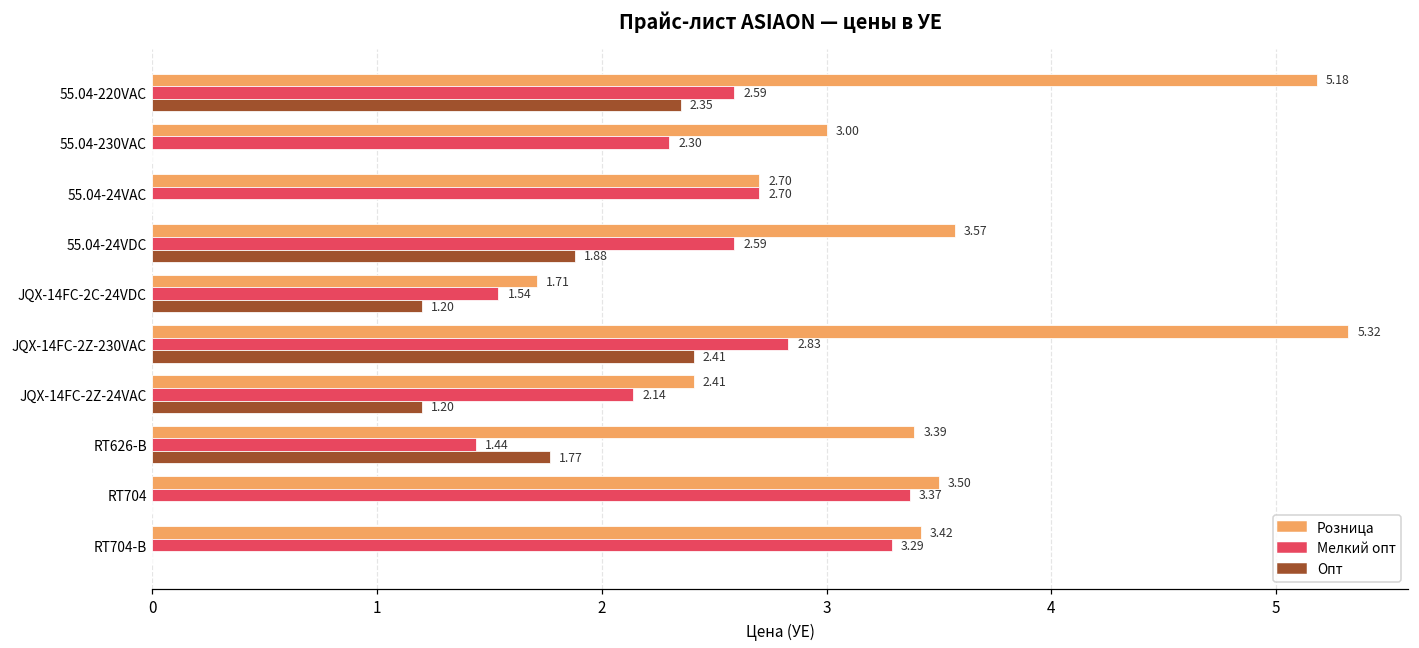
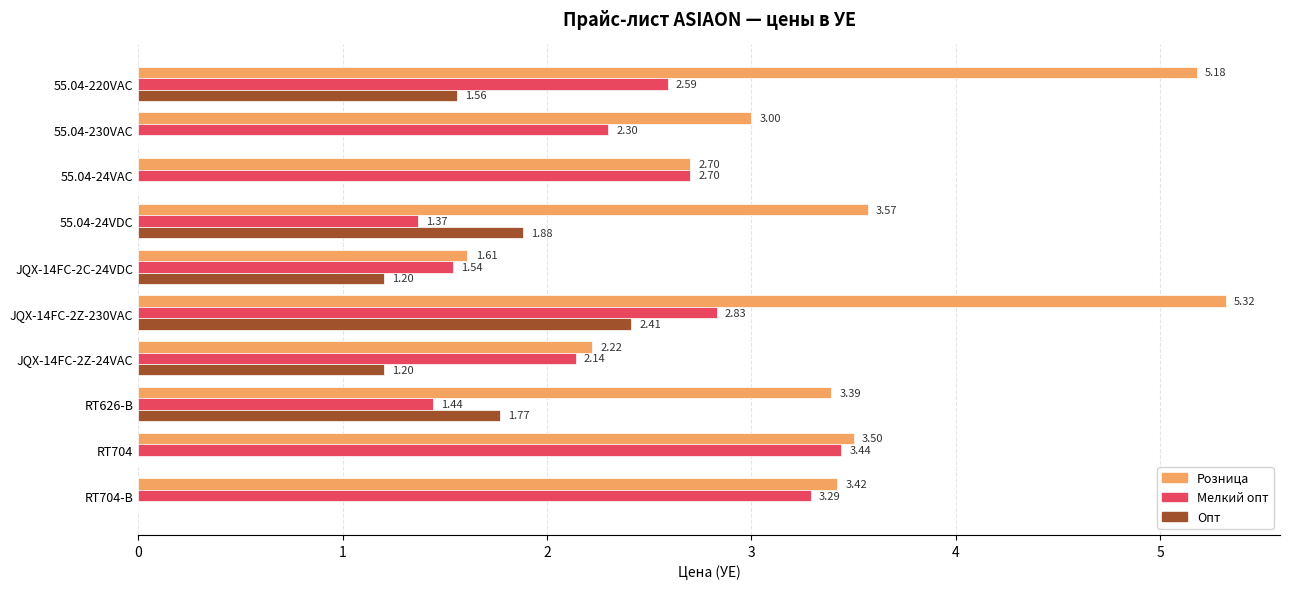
Опт, 55.04-220VAC: 2.35 -> 1.56
Мелкий опт, 55.04-24VDC: 2.59 -> 1.37
Розница, JQX-14FC-2C-24VDC: 1.71 -> 1.61
Розница, JQX-14FC-2Z-24VAC: 2.41 -> 2.22
Мелкий опт, RT704: 3.37 -> 3.44
